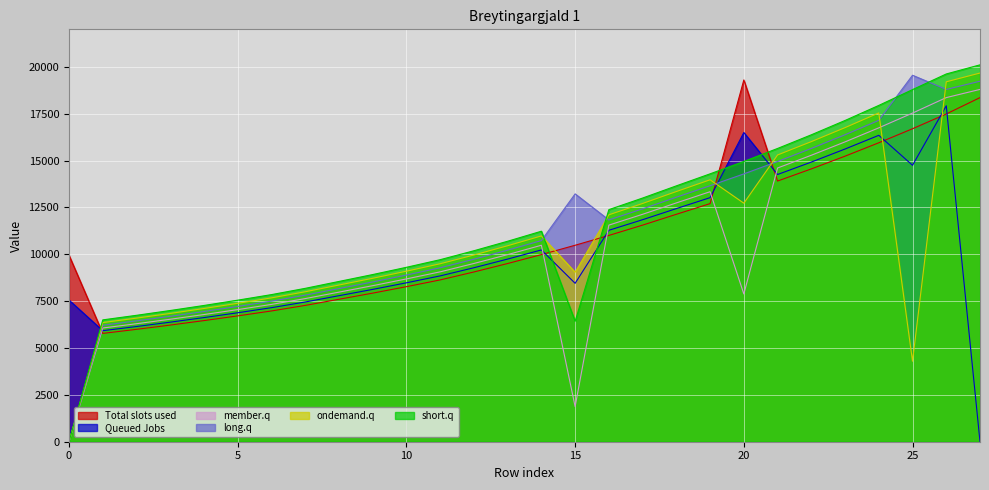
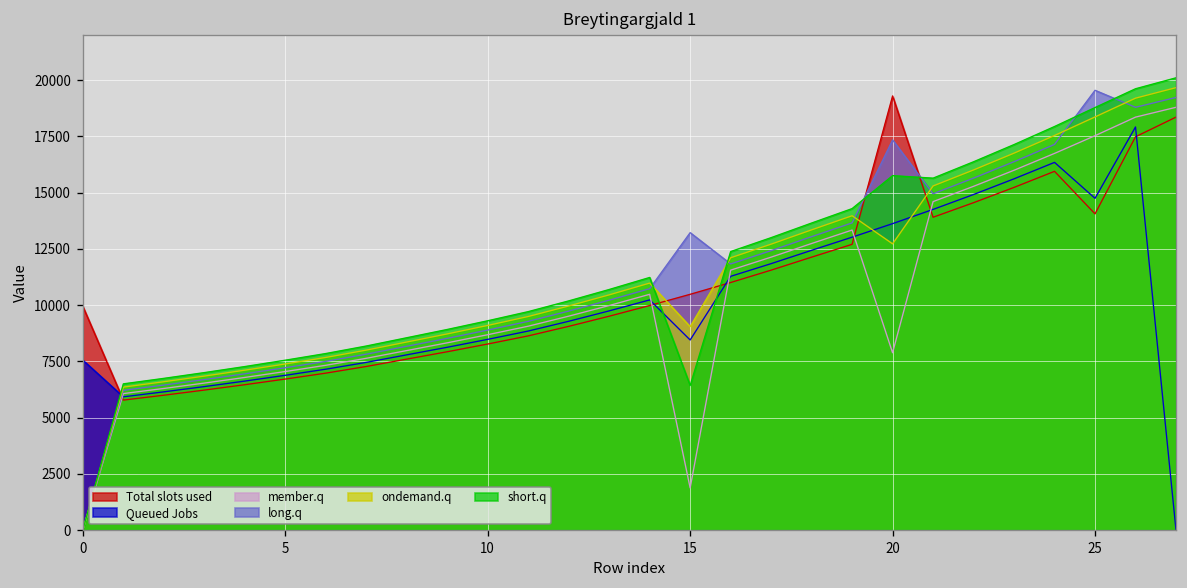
Queued Jobs, 20: 16500 -> 13600
long.q, 20: 14300 -> 17300
short.q, 20: 15000 -> 15800
Total slots used, 25: 16700 -> 14100
ondemand.q, 25: 4300 -> 18400
